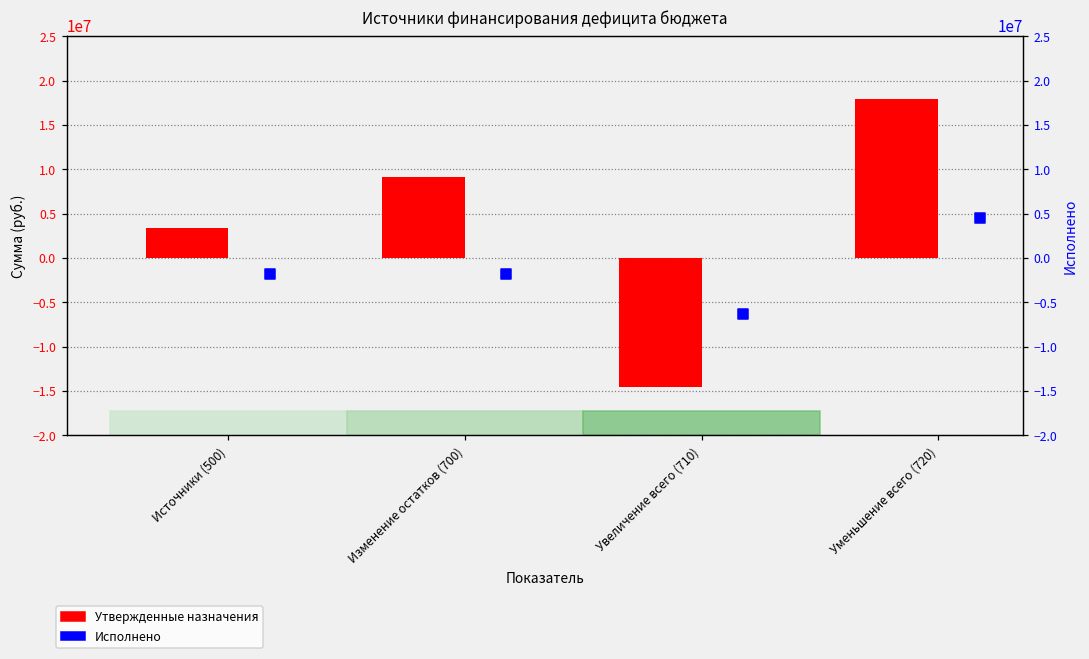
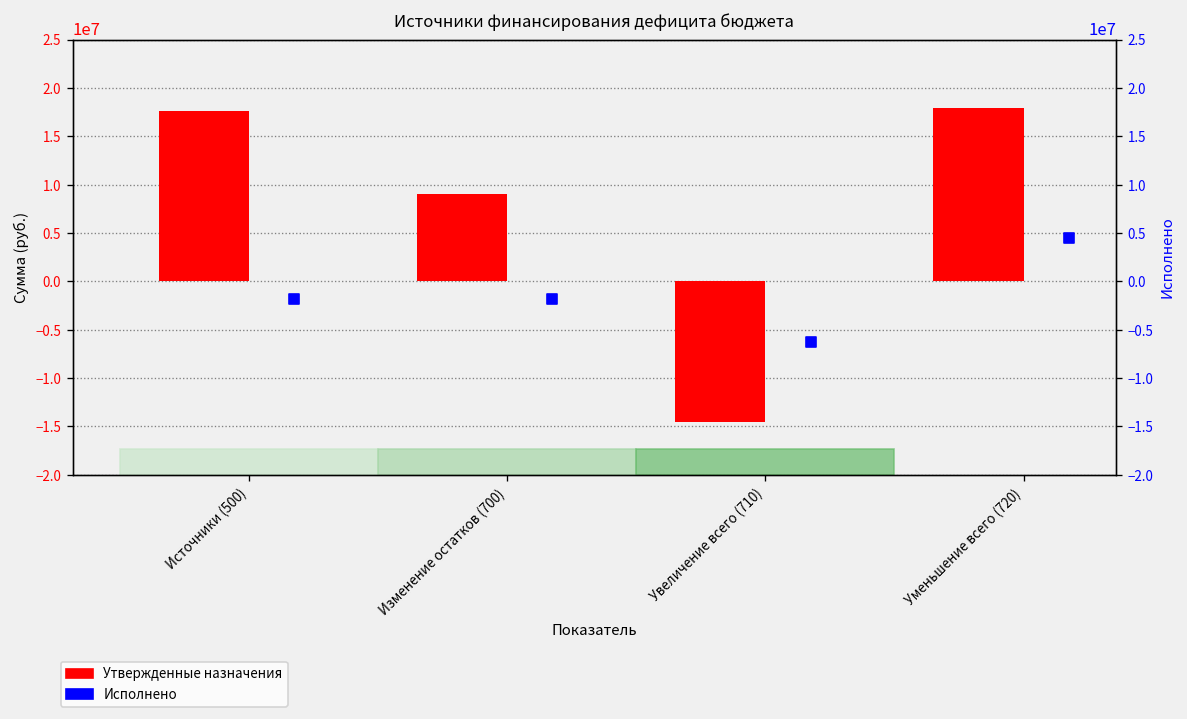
Утвержденные назначения, Источники (500): 3000000 -> 18000000
